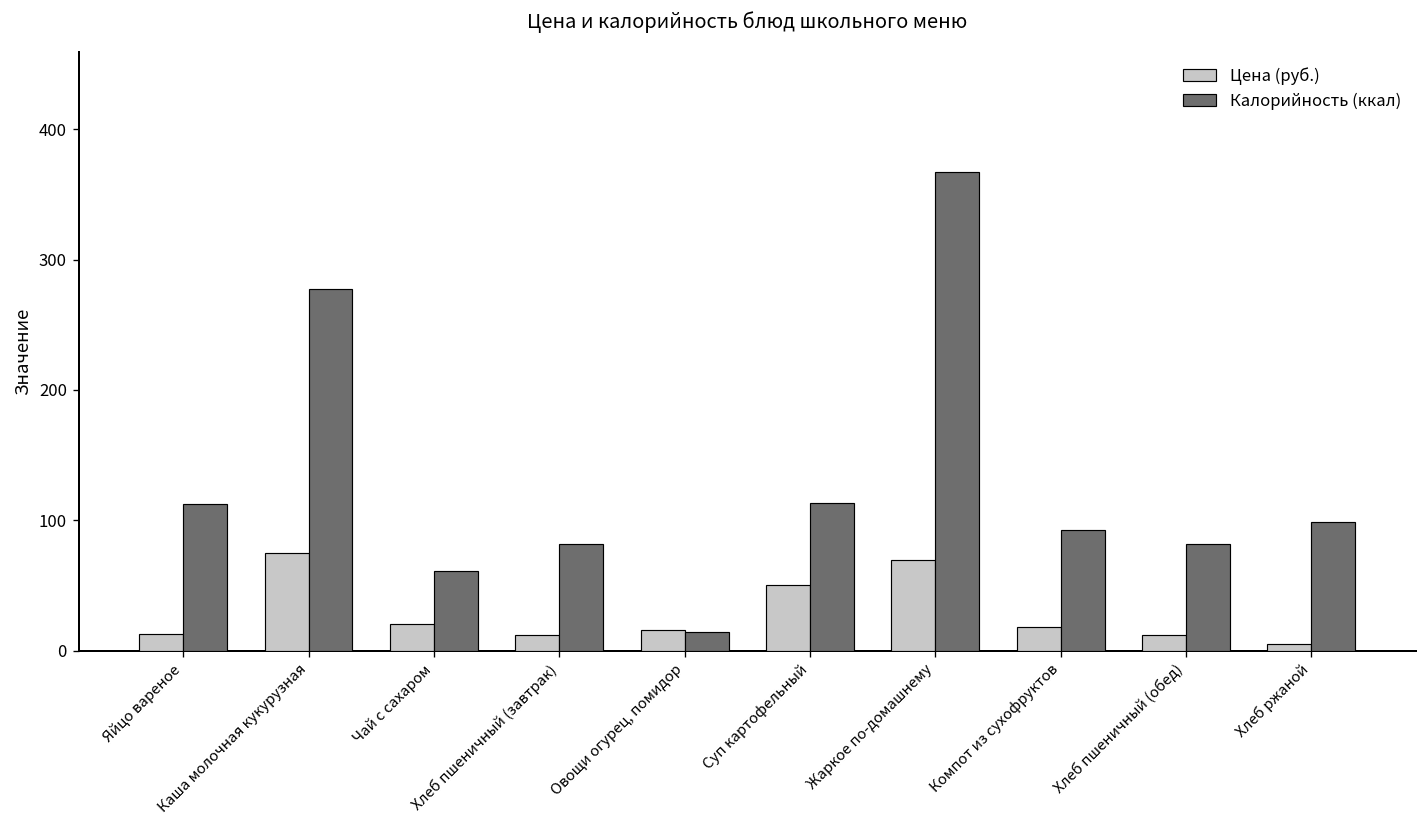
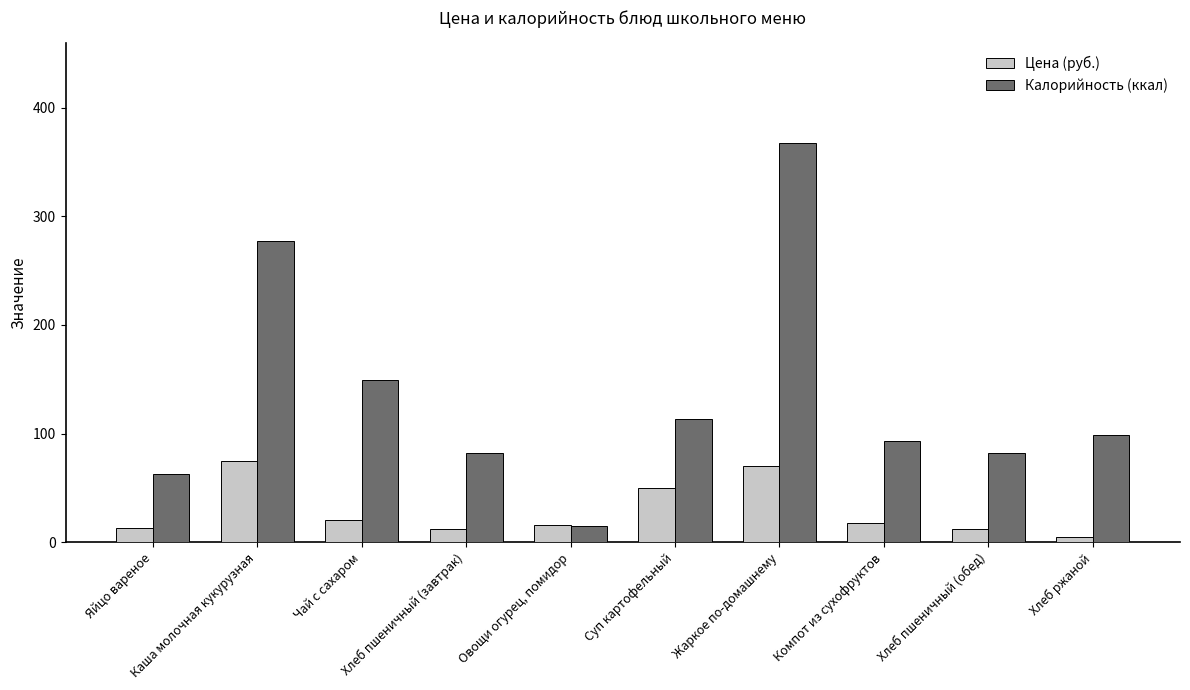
Калорийность (ккал), Яйцо вареное: 112 -> 63
Калорийность (ккал), Чай с сахаром: 61 -> 149
